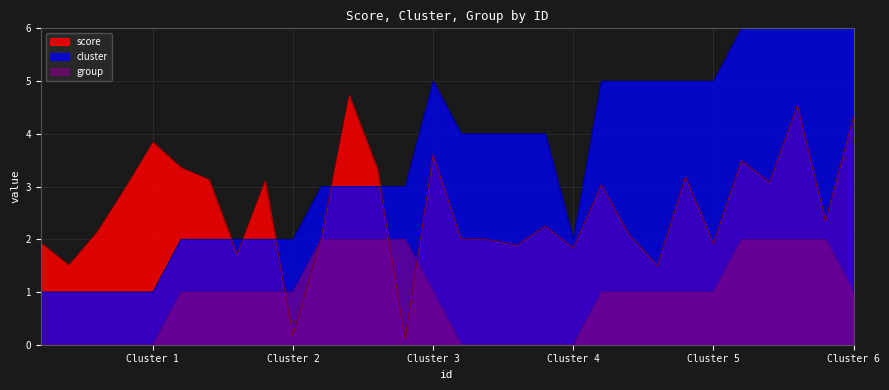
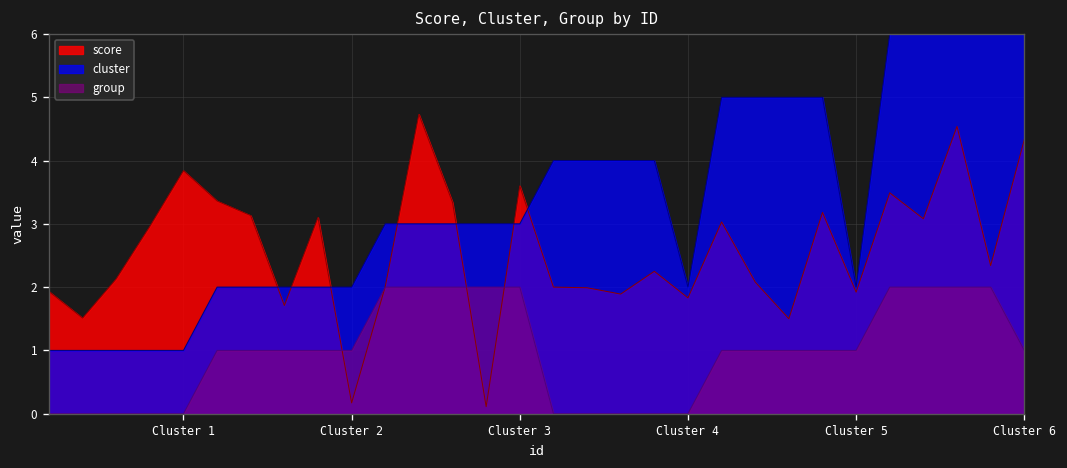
cluster, Cluster 3: 5 -> 3
group, Cluster 3: 1 -> 2
cluster, Cluster 5: 5 -> 2
